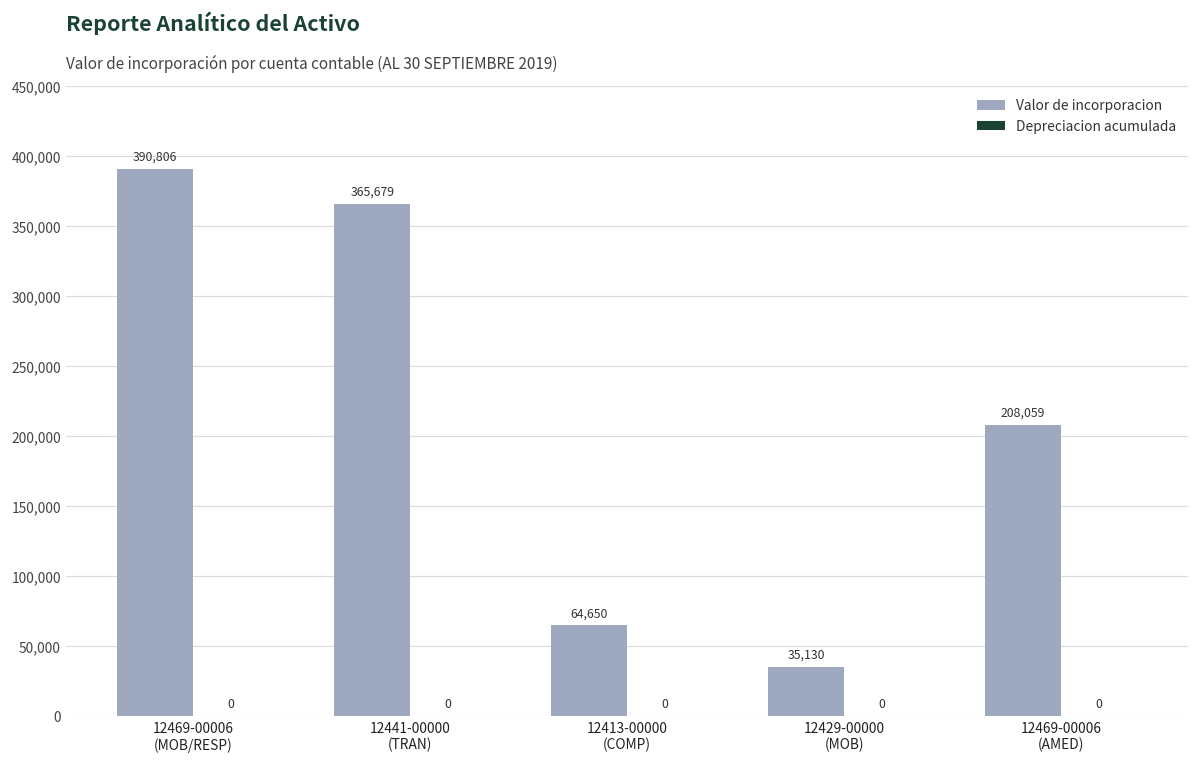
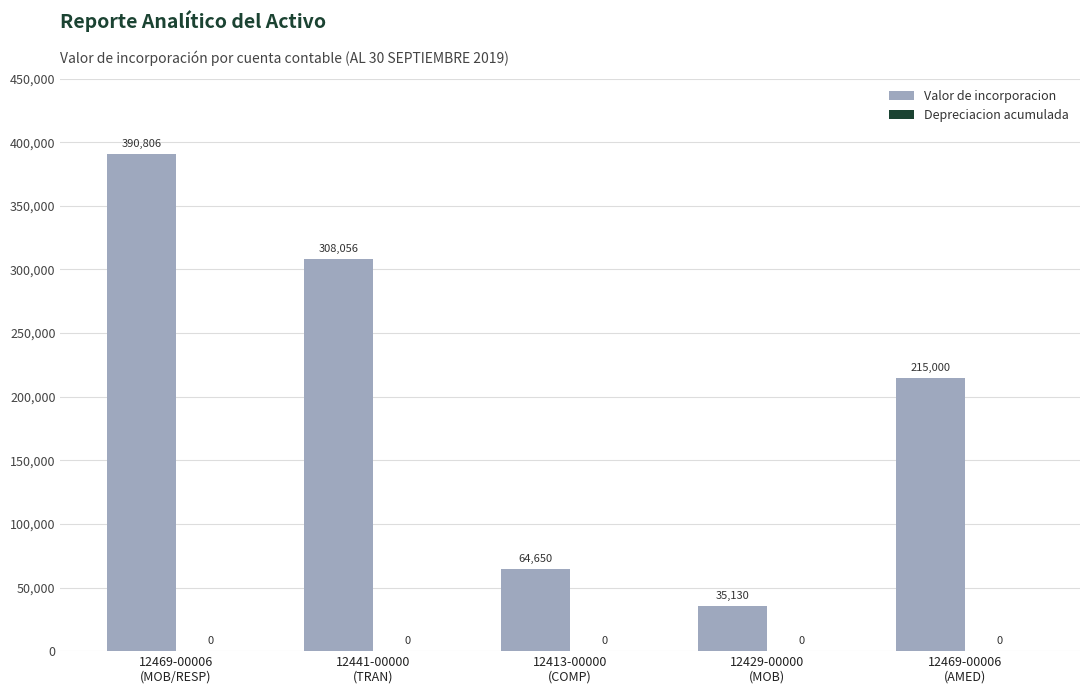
Valor de incorporacion, 12441-00000 (TRAN): 365,679 -> 308,056
Valor de incorporacion, 12469-00006 (AMED): 208,059 -> 215,000
